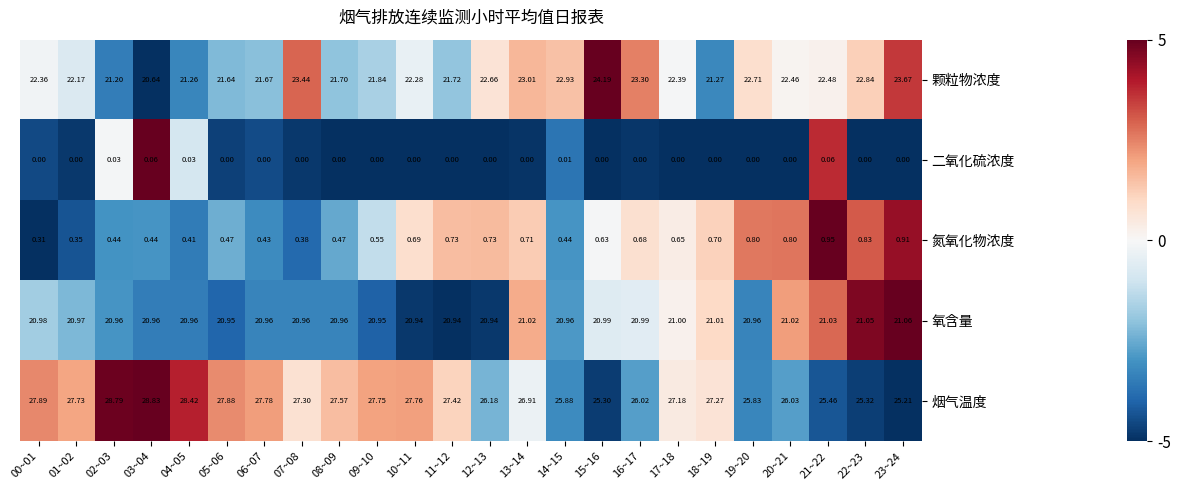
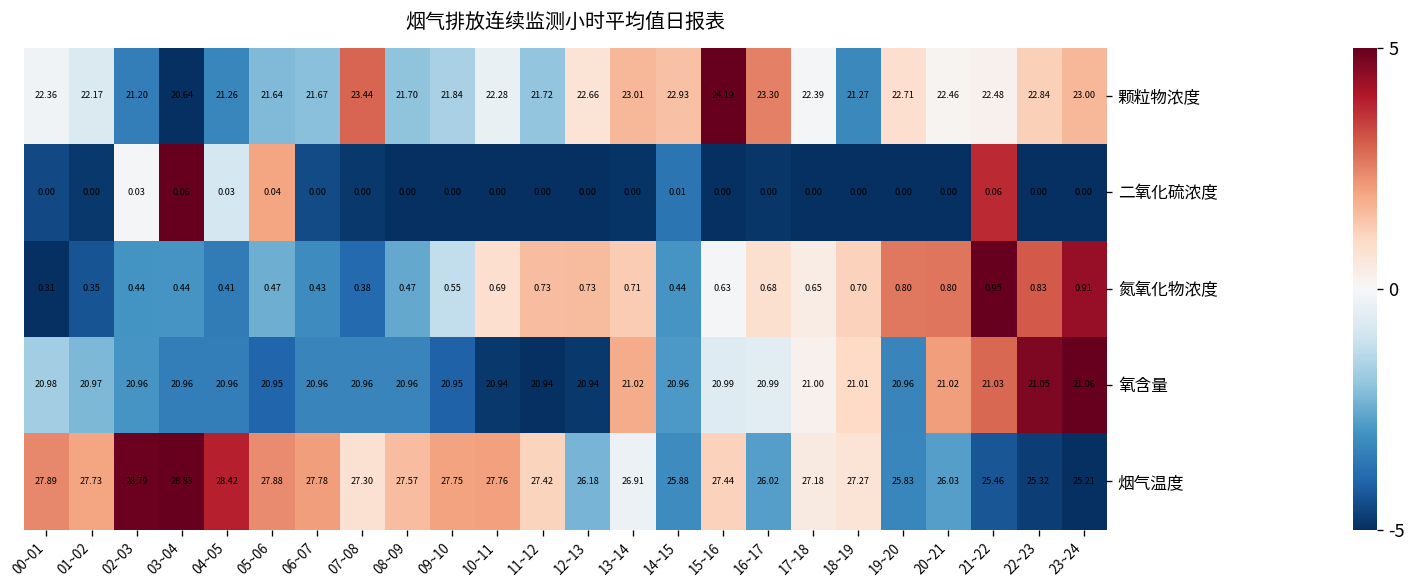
颗粒物浓度, 23~24: 23.67 -> 23.00
二氧化硫浓度, 05~06: 0.00 -> 0.04
烟气温度, 15~16: 25.30 -> 27.44
